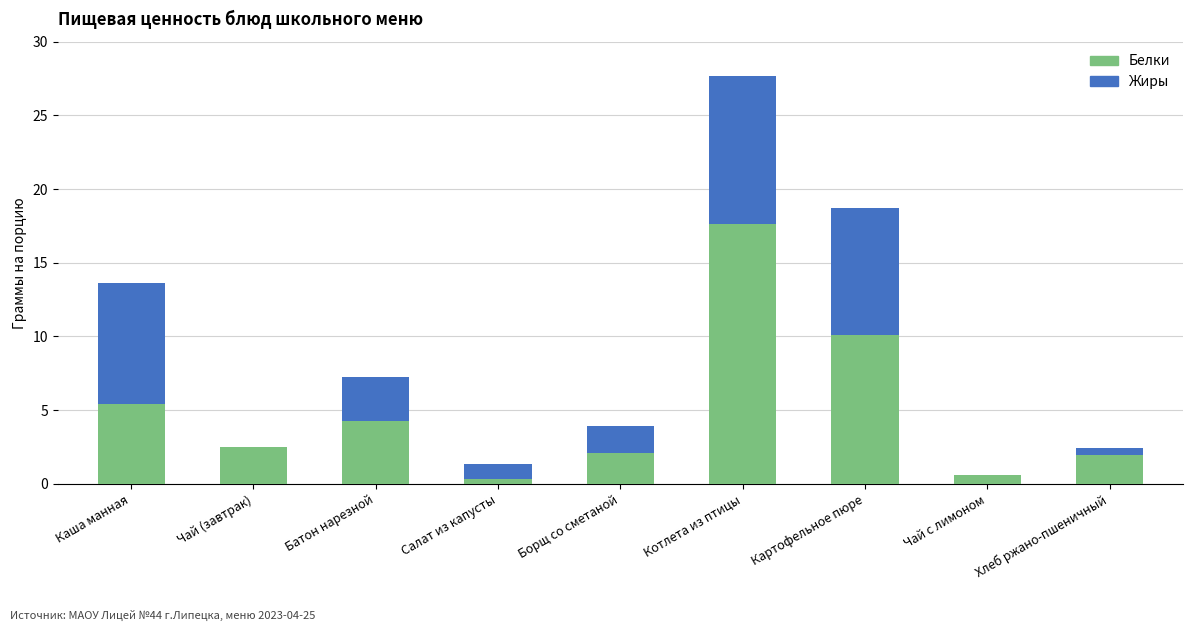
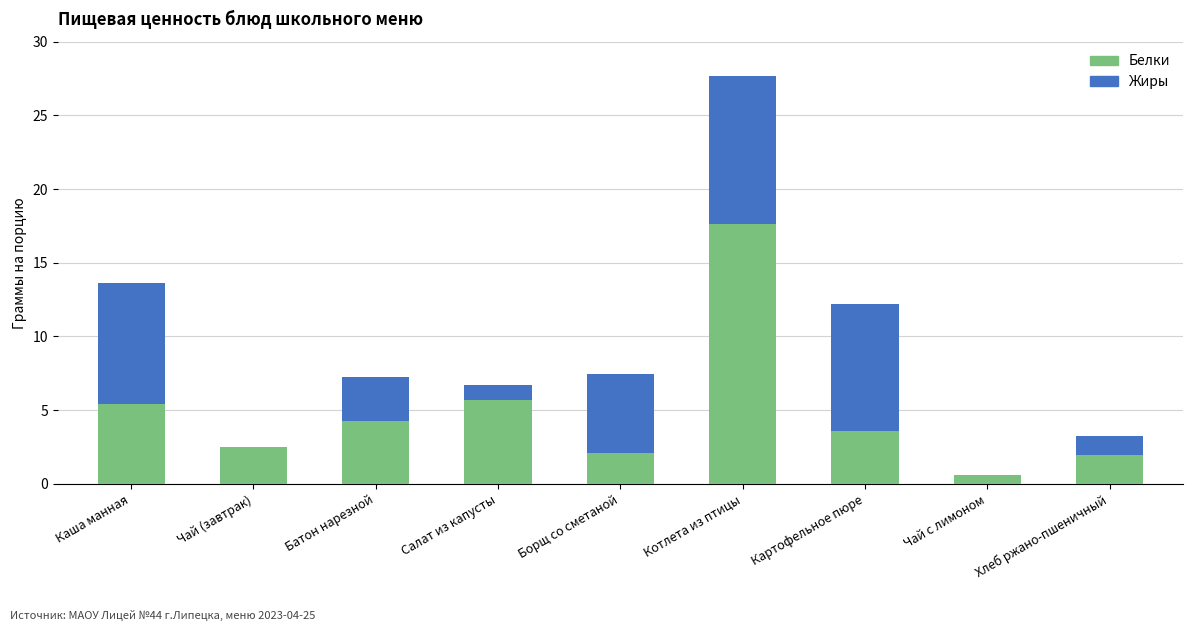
Белки, Салат из капусты: 0.4 -> 5.7
Жиры, Борщ со сметаной: 1.8 -> 5.4
Белки, Картофельное пюре: 10.1 -> 3.6
Жиры, Хлеб ржано-пшеничный: 0.5 -> 1.3
